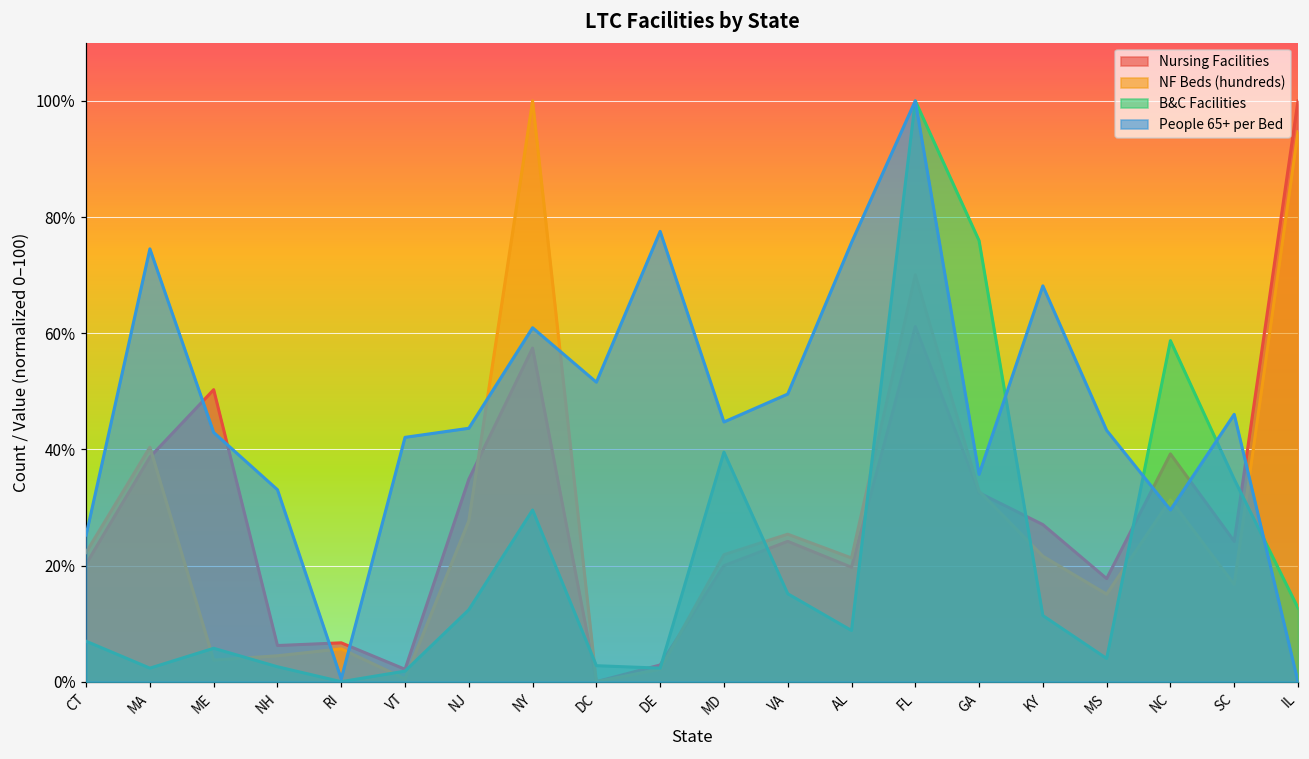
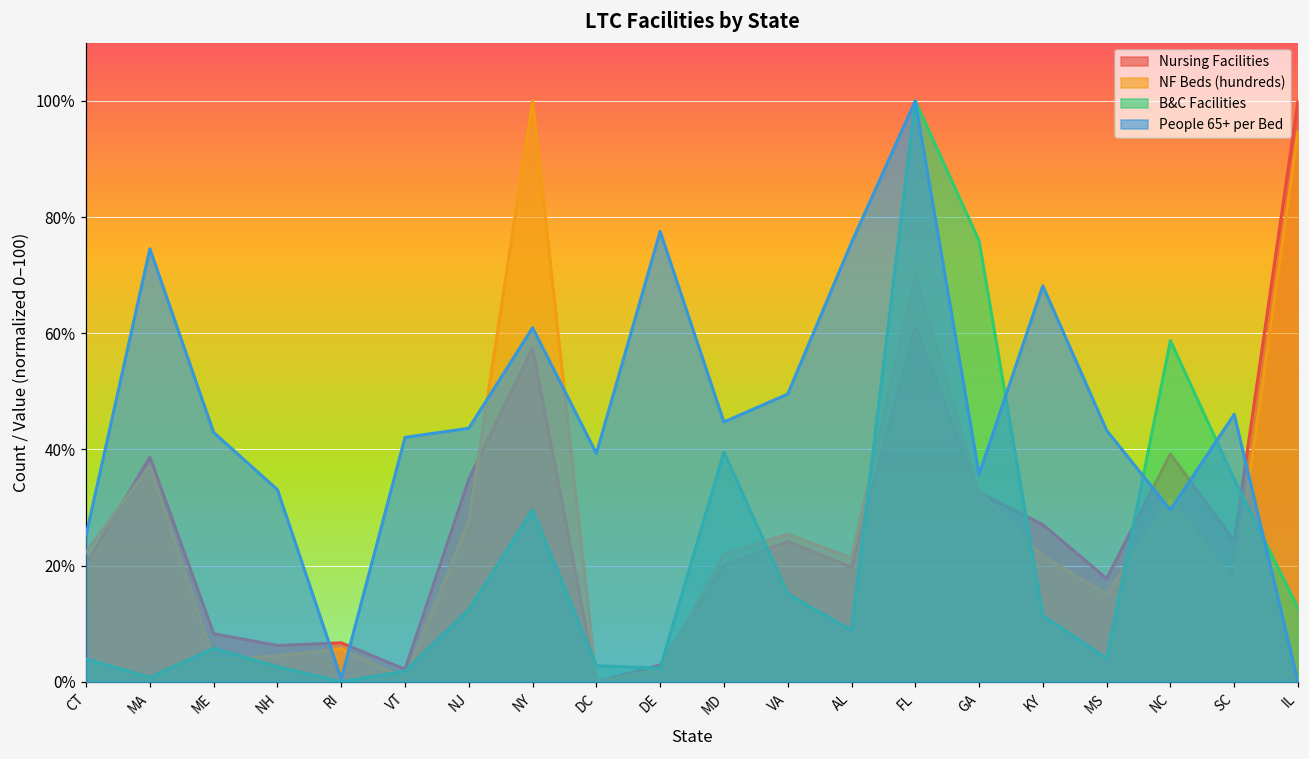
B&C Facilities, CT: 7% -> 4%
NF Beds (hundreds), MA: 40% -> 37%
B&C Facilities, MA: 2% -> 1%
Nursing Facilities, ME: 50% -> 8%
People 65+ per Bed, DC: 52% -> 39%
